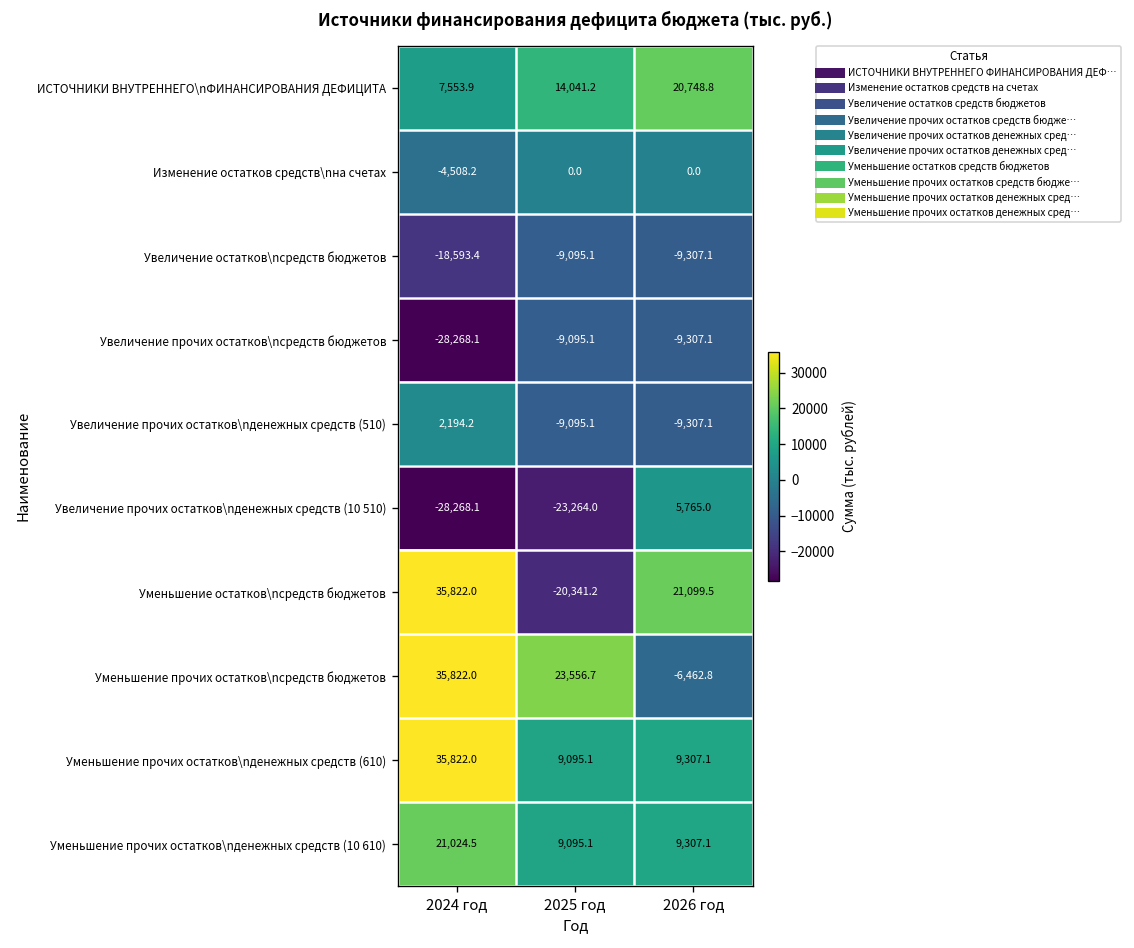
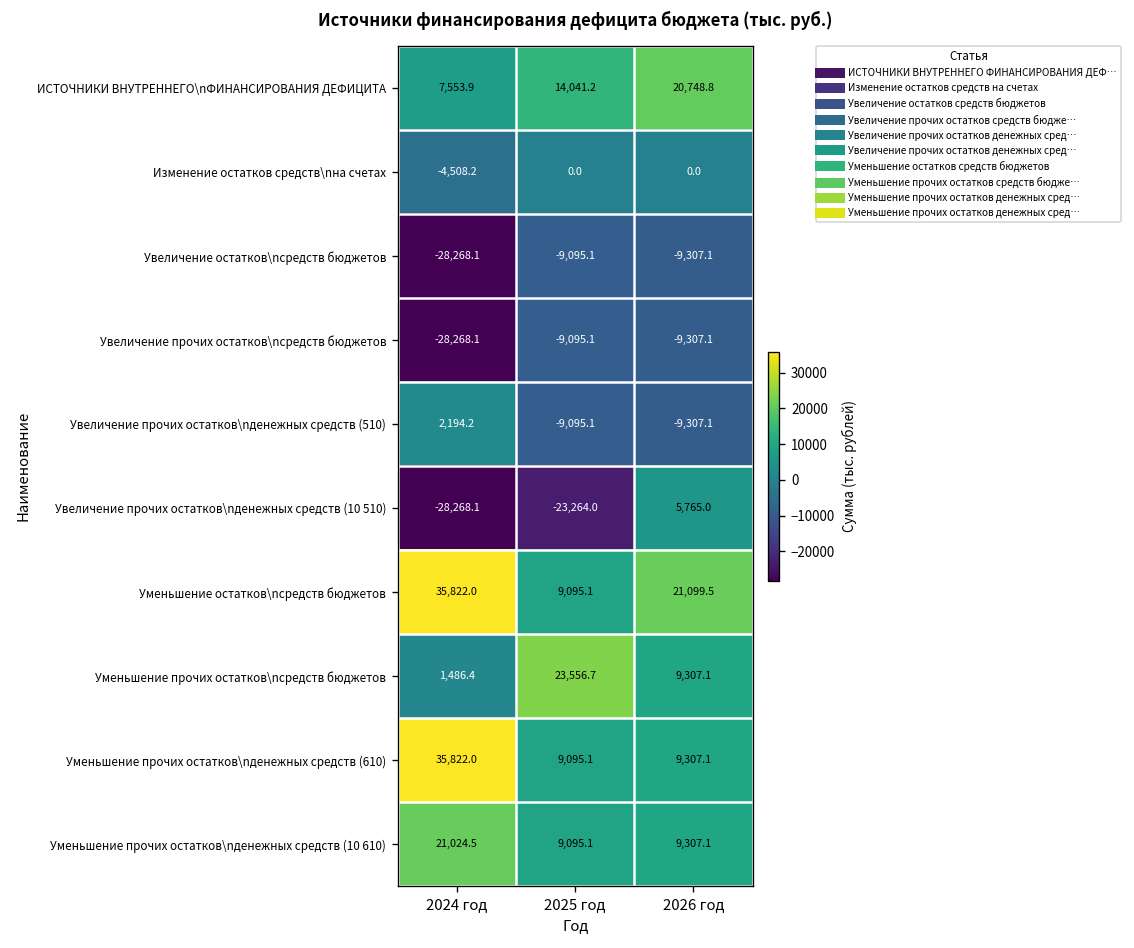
Увеличение остатков\nсредств бюджетов, 2024 год: -18,593.4 -> -28,268.1
Уменьшение остатков\nсредств бюджетов, 2025 год: -20,341.2 -> 9,095.1
Уменьшение прочих остатков\nсредств бюджетов, 2024 год: 35,822.0 -> 1,486.4
Уменьшение прочих остатков\nсредств бюджетов, 2026 год: -6,462.8 -> 9,307.1
